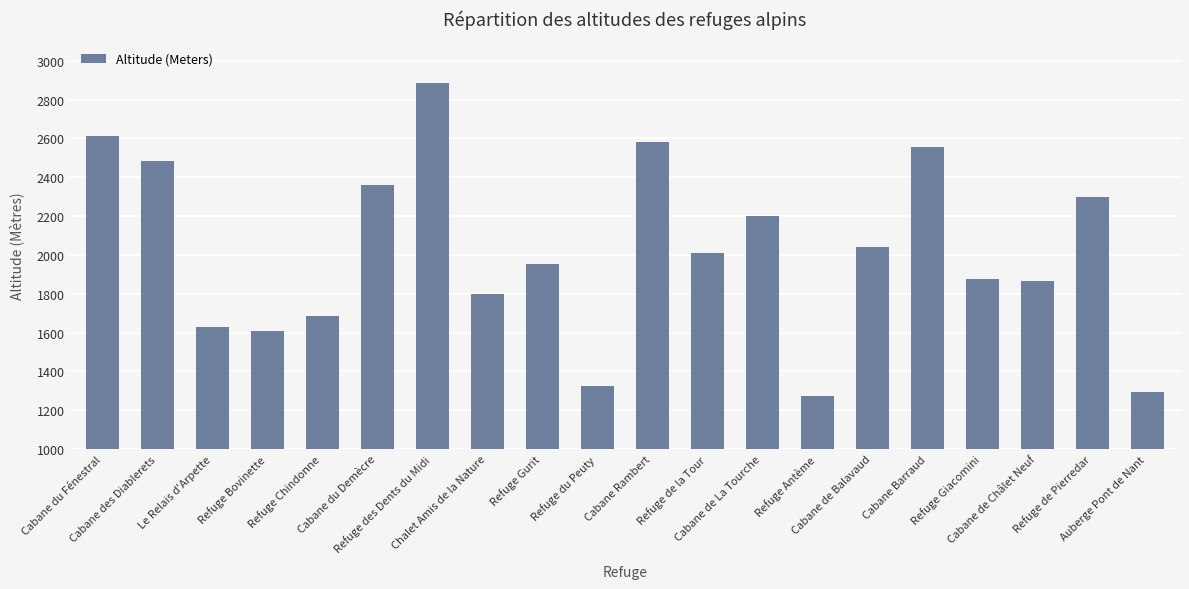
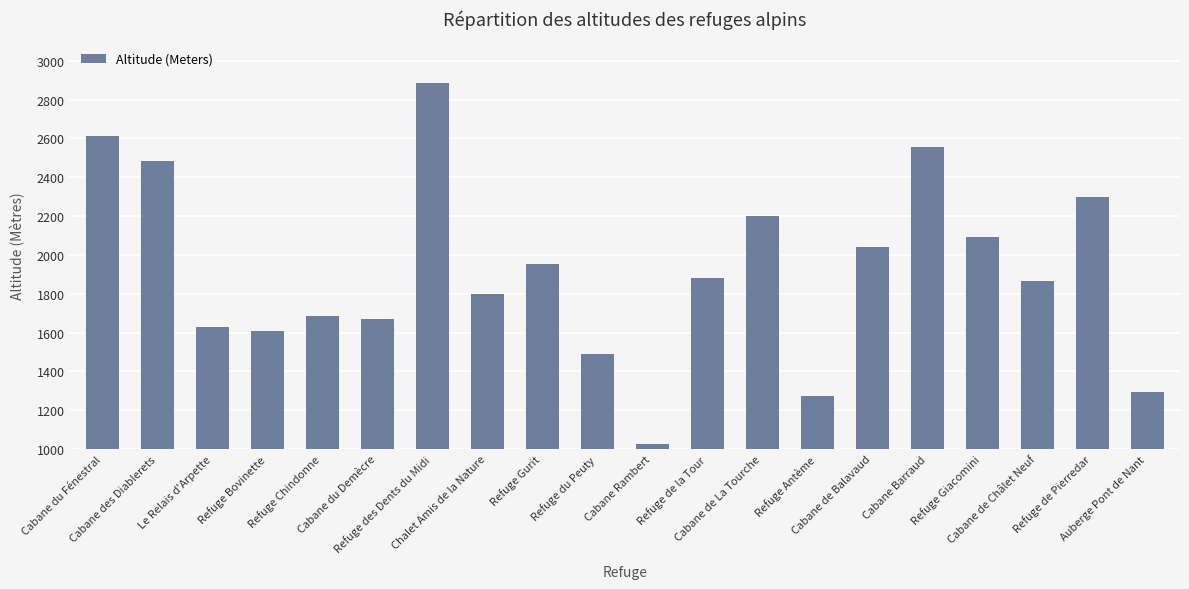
Cabane du Demècre: 2360 -> 1670
Refuge du Peuty: 1330 -> 1490
Cabane Rambert: 2580 -> 1020
Refuge de la Tour: 2010 -> 1880
Refuge Giacomini: 1880 -> 2090
